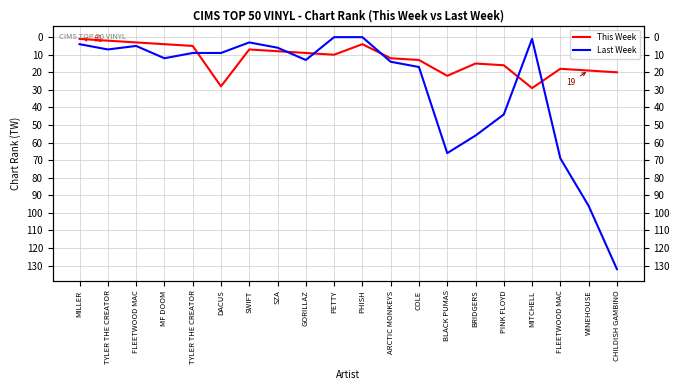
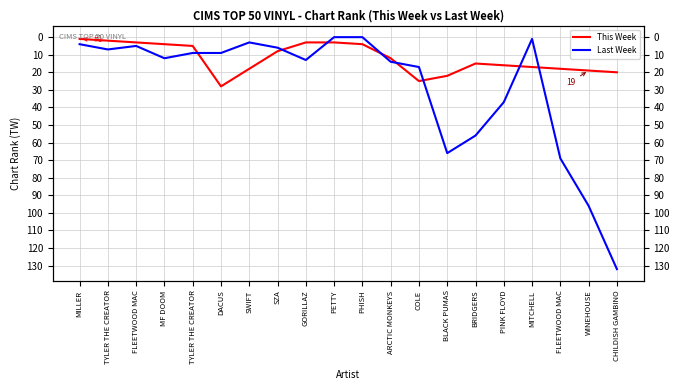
This Week, SWIFT: 7 -> 18
This Week, GORILLAZ: 9 -> 3
This Week, PETTY: 10 -> 3
This Week, COLE: 13 -> 25
Last Week, PINK FLOYD: 44 -> 37
This Week, MITCHELL: 29 -> 17
